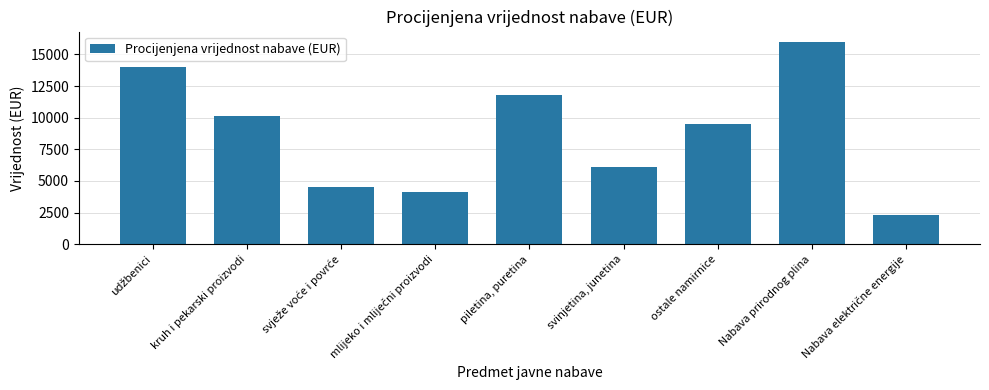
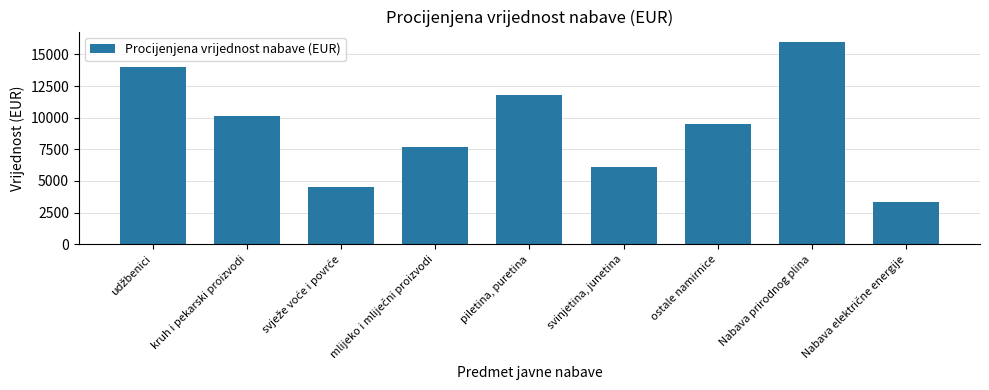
mlijeko i mliječni proizvodi: 4100 -> 7700
Nabava električne energije: 2300 -> 3300
